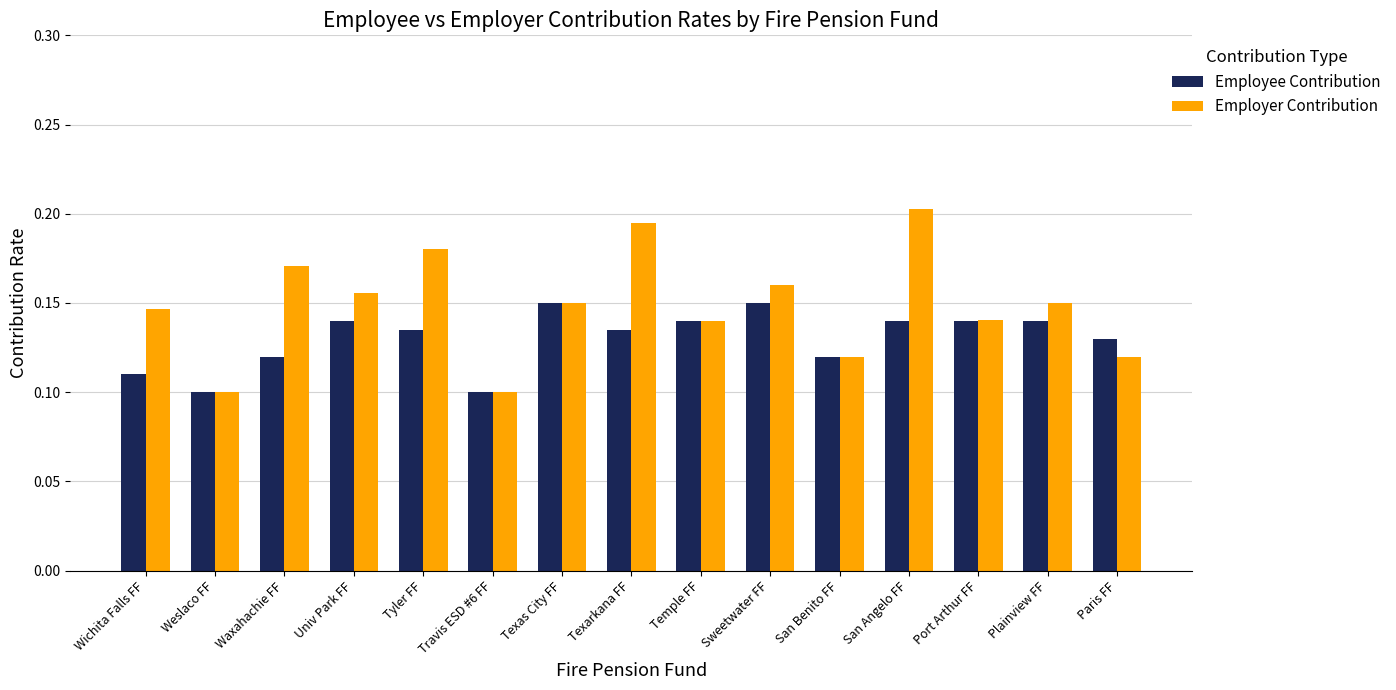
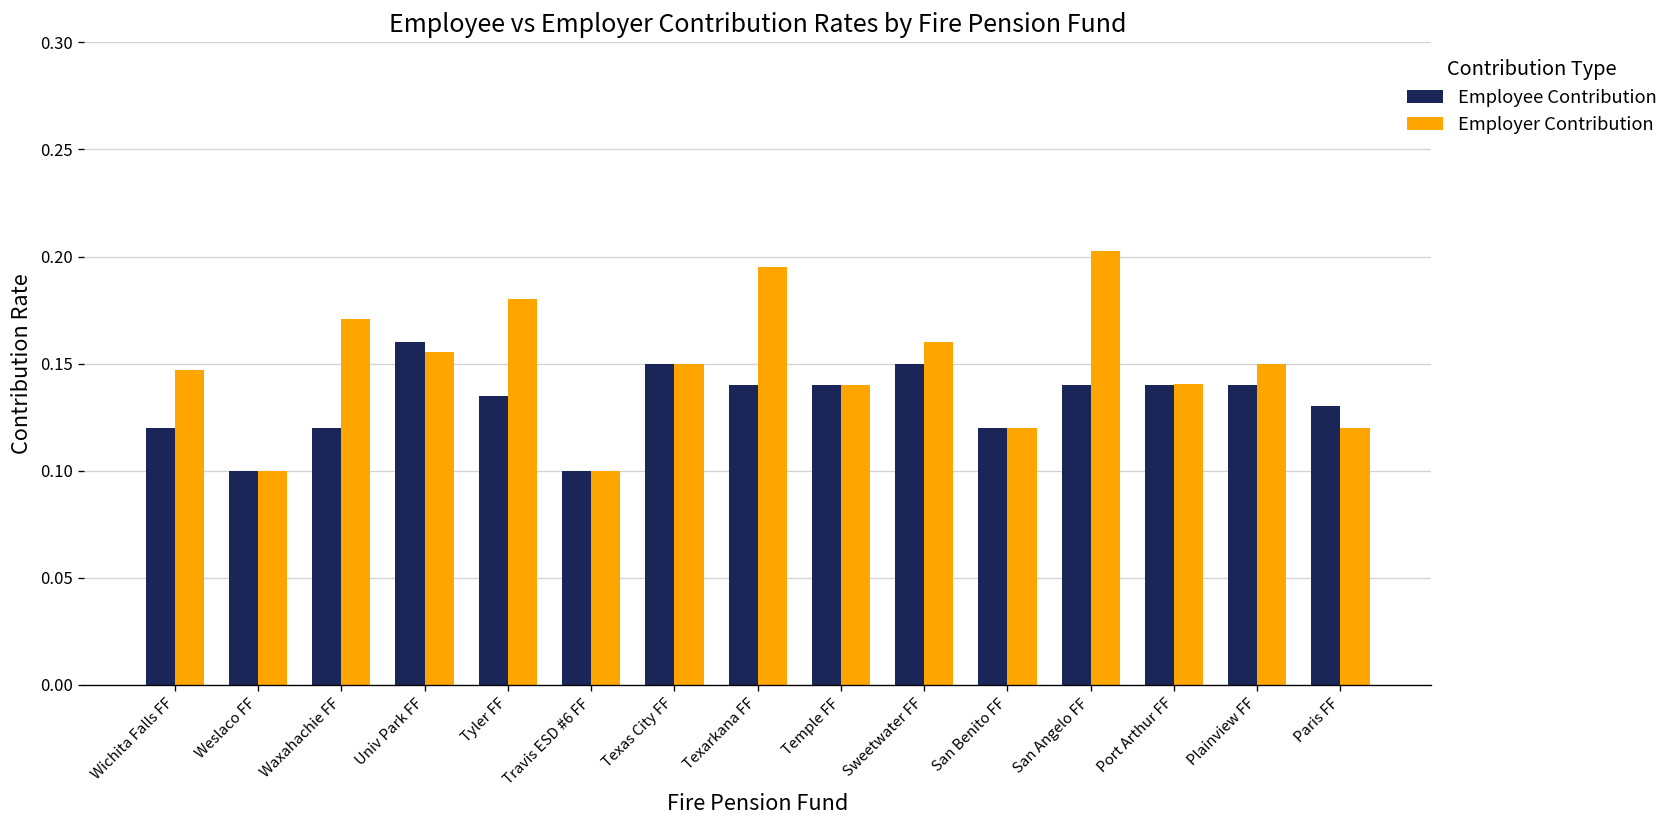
Employee Contribution, Wichita Falls FF: 0.11 -> 0.12
Employee Contribution, Univ Park FF: 0.14 -> 0.16
Employee Contribution, Texarkana FF: 0.135 -> 0.140
